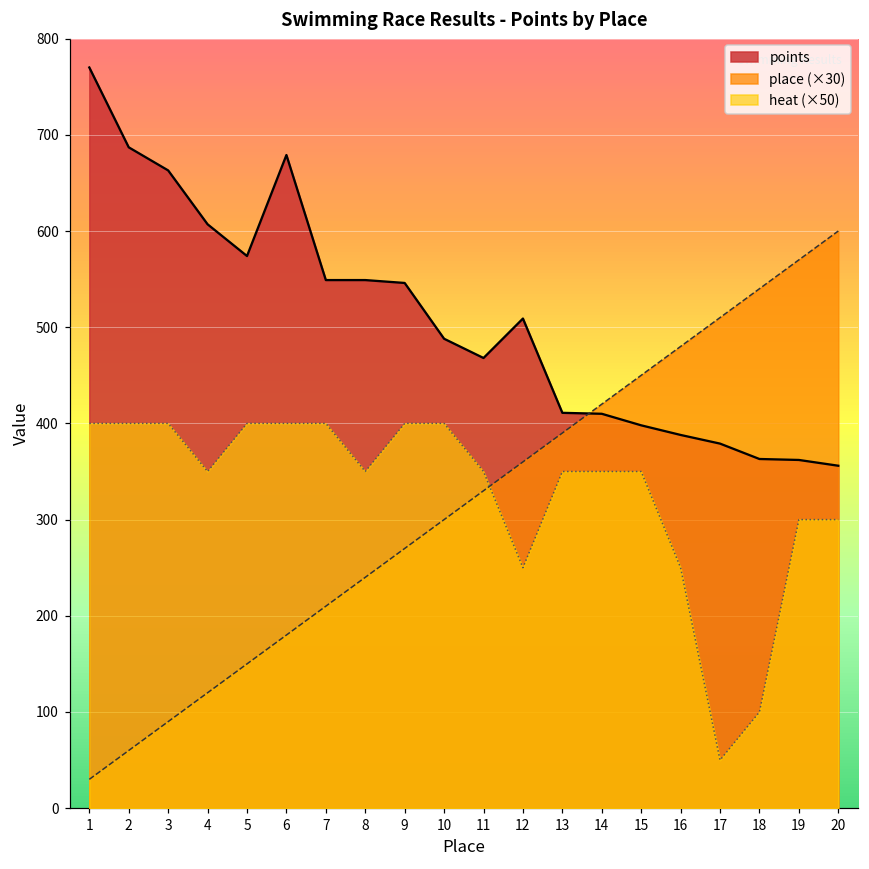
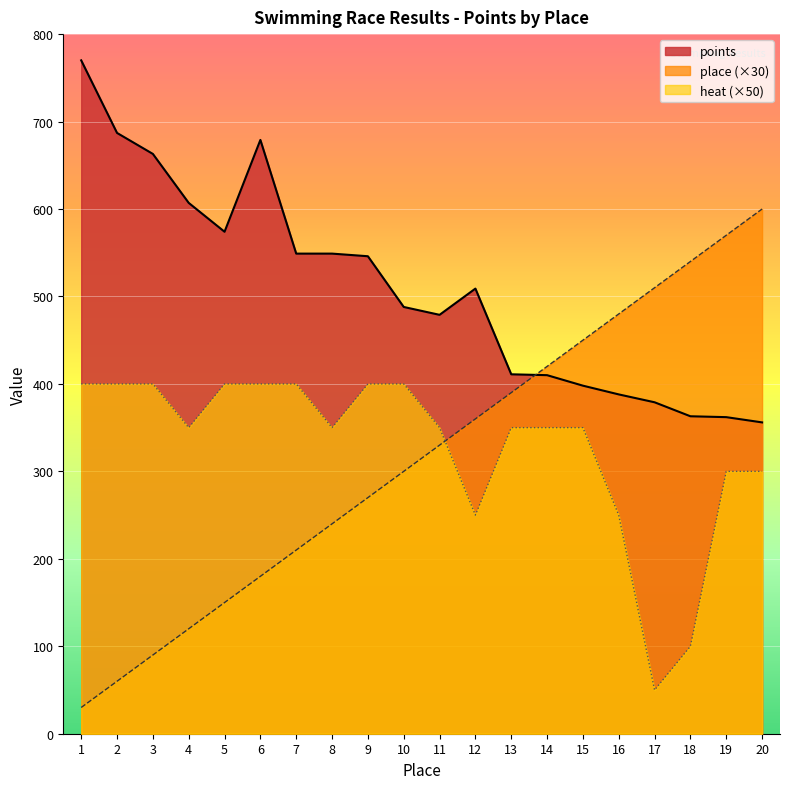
points, 11: 470 -> 480
